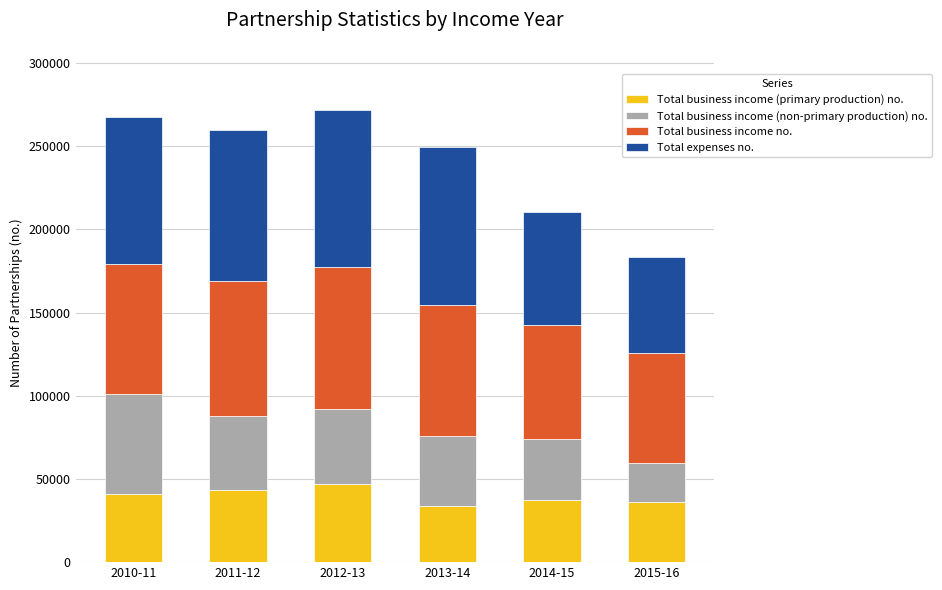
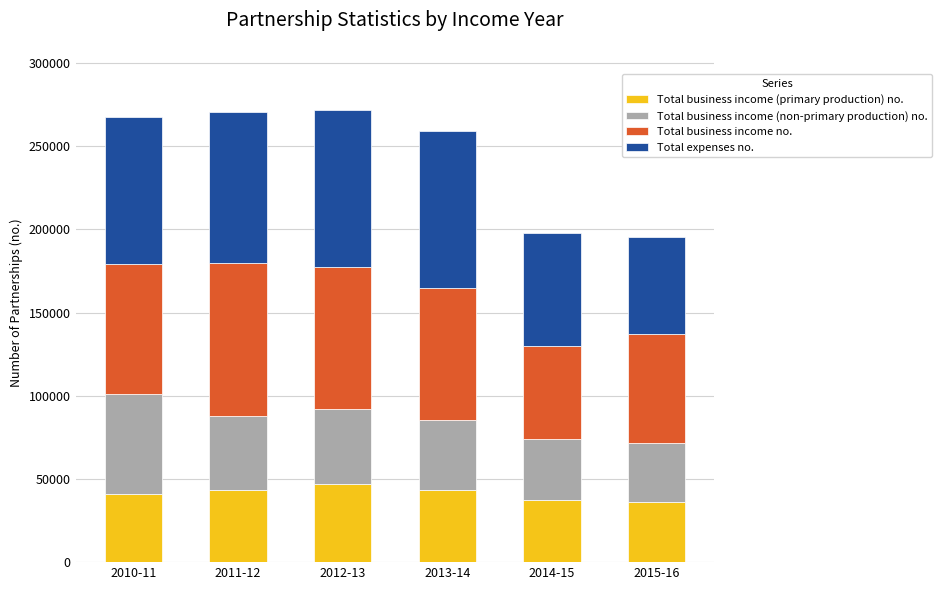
Total business income no., 2011-12: 81000 -> 92000
Total business income (primary production) no., 2013-14: 34000 -> 43000
Total business income no., 2014-15: 69000 -> 56000
Total business income (non-primary production) no., 2015-16: 24000 -> 35000
